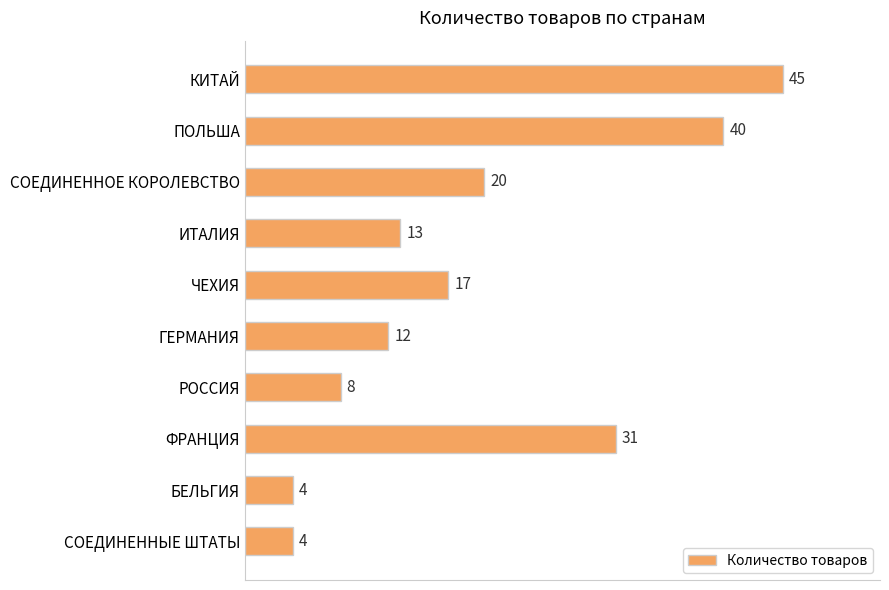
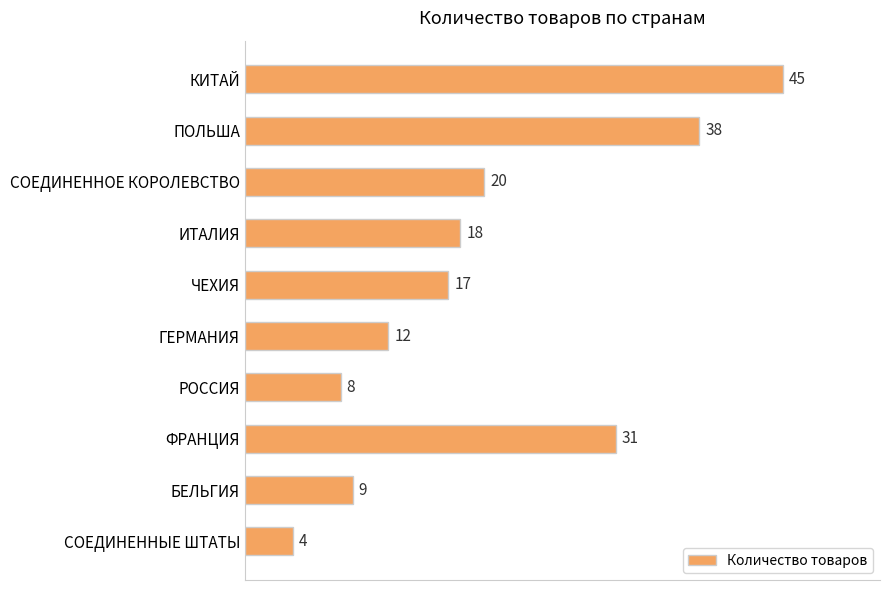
ПОЛЬША: 40 -> 38
ИТАЛИЯ: 13 -> 18
БЕЛЬГИЯ: 4 -> 9
